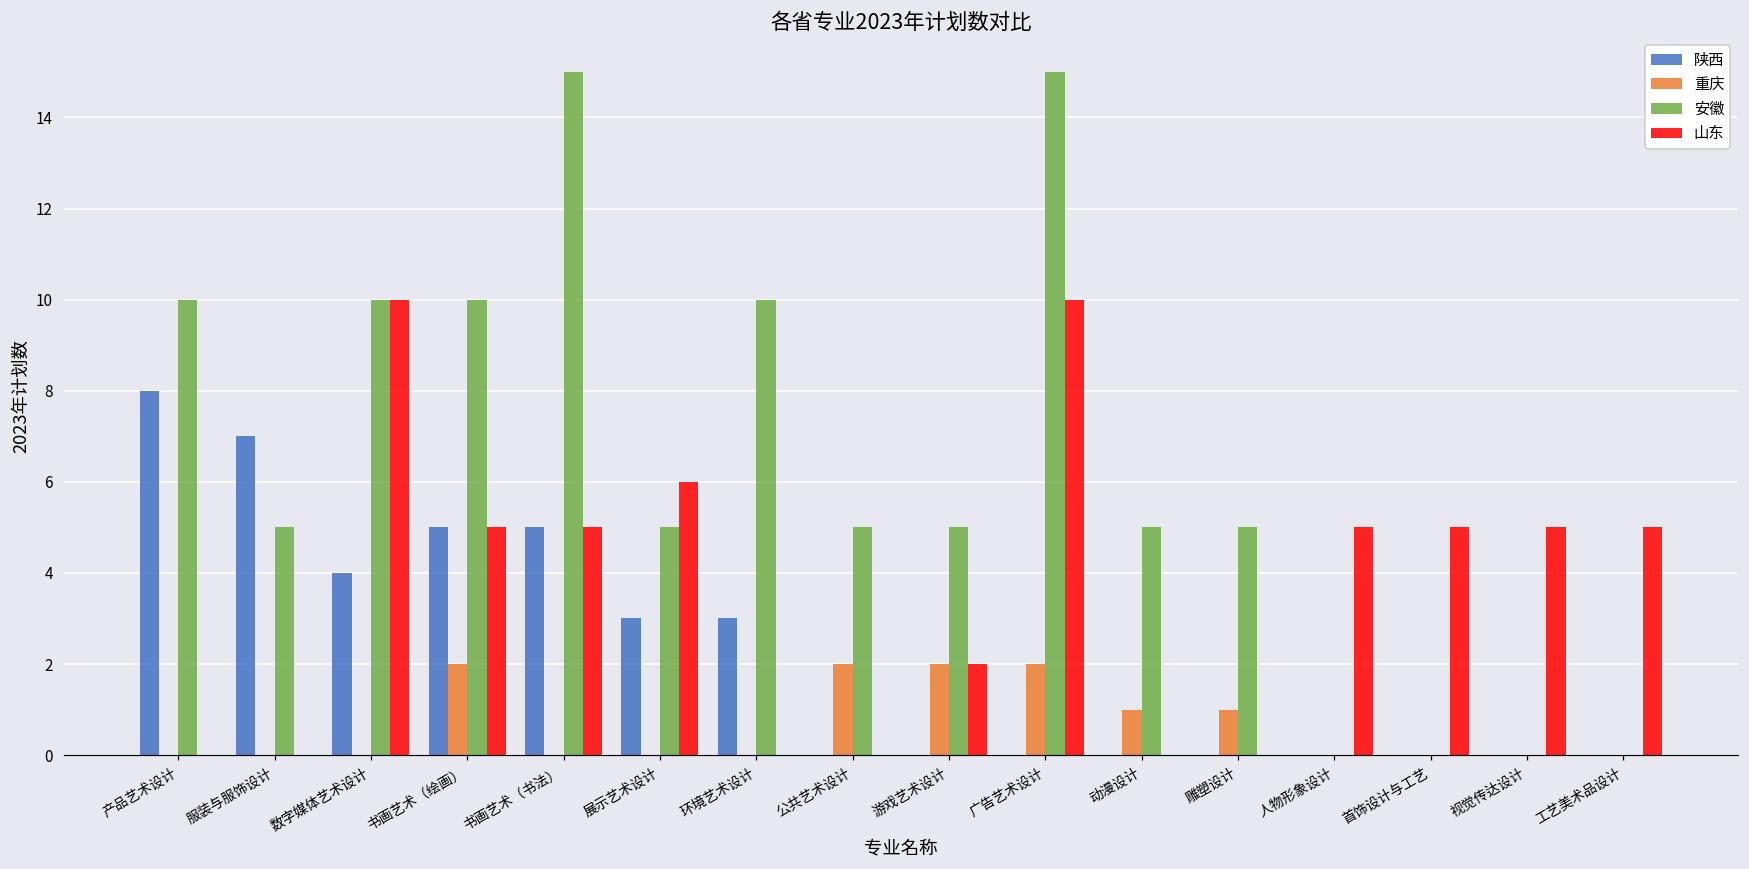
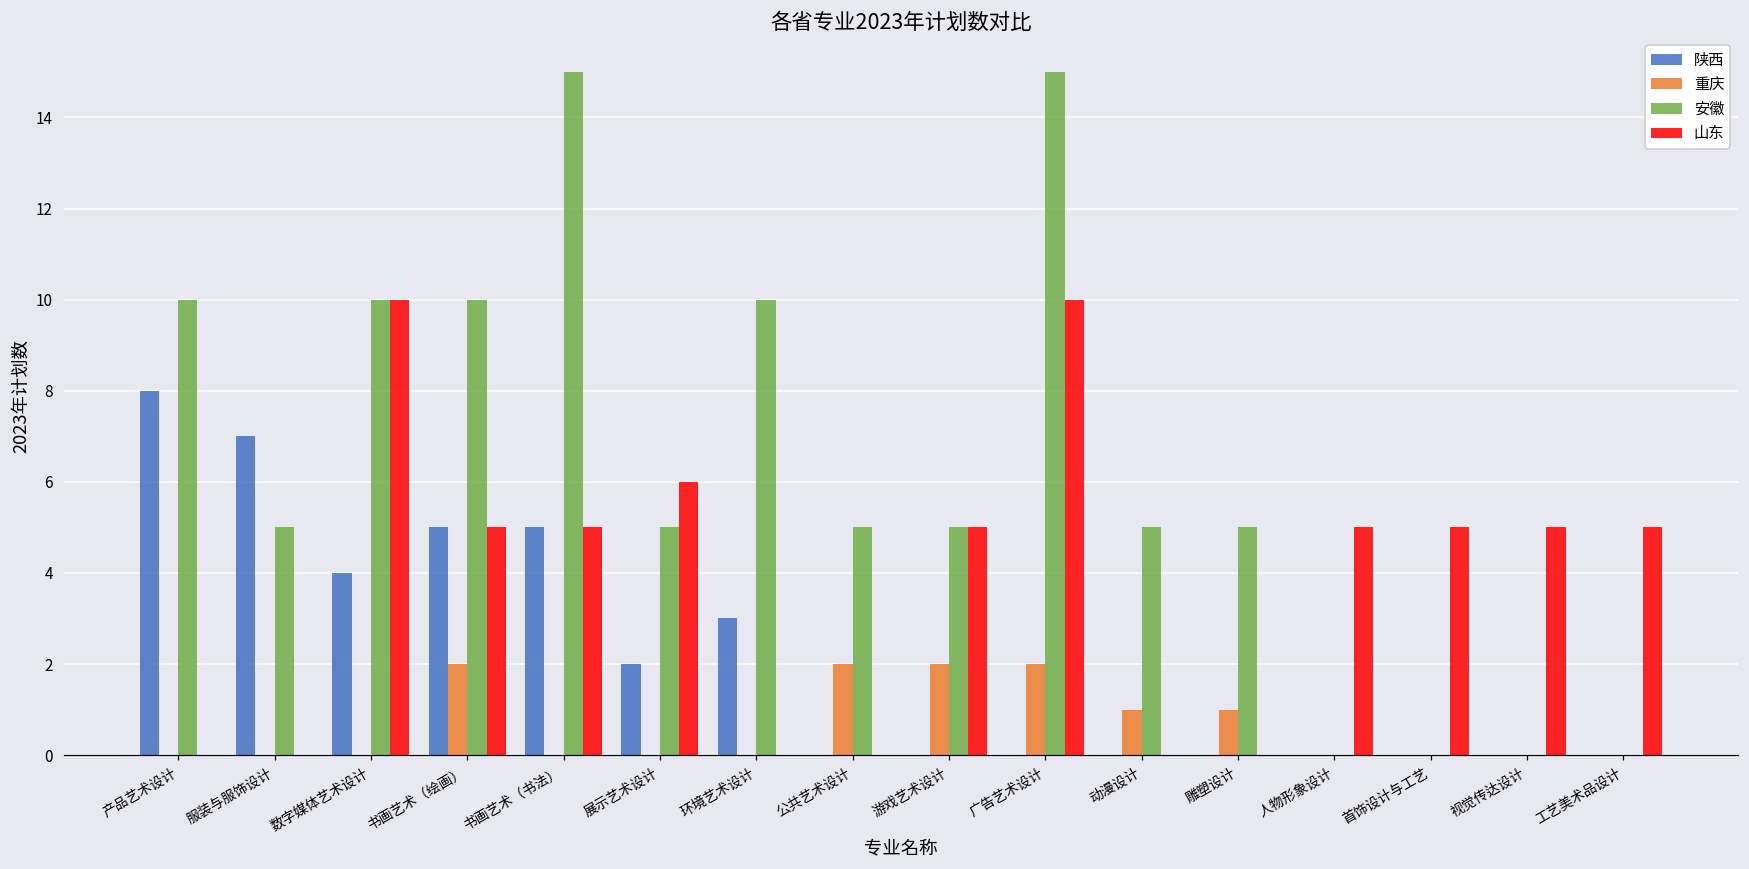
陕西, 展示艺术设计: 3 -> 2
山东, 游戏艺术设计: 2 -> 5
